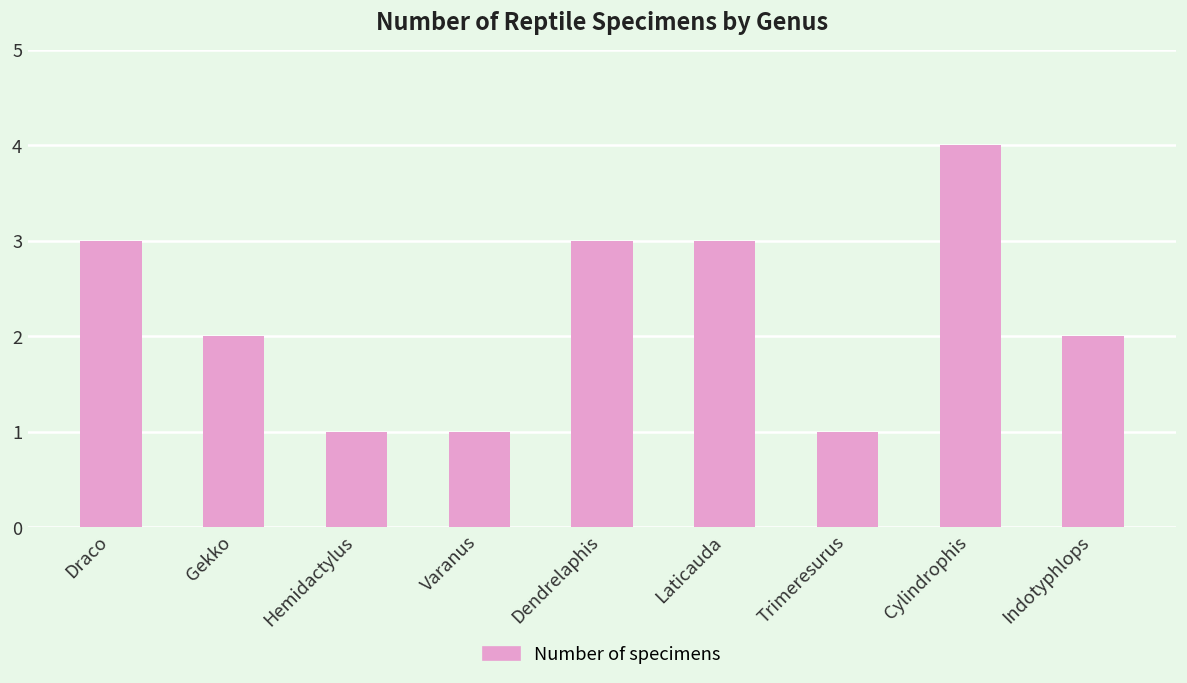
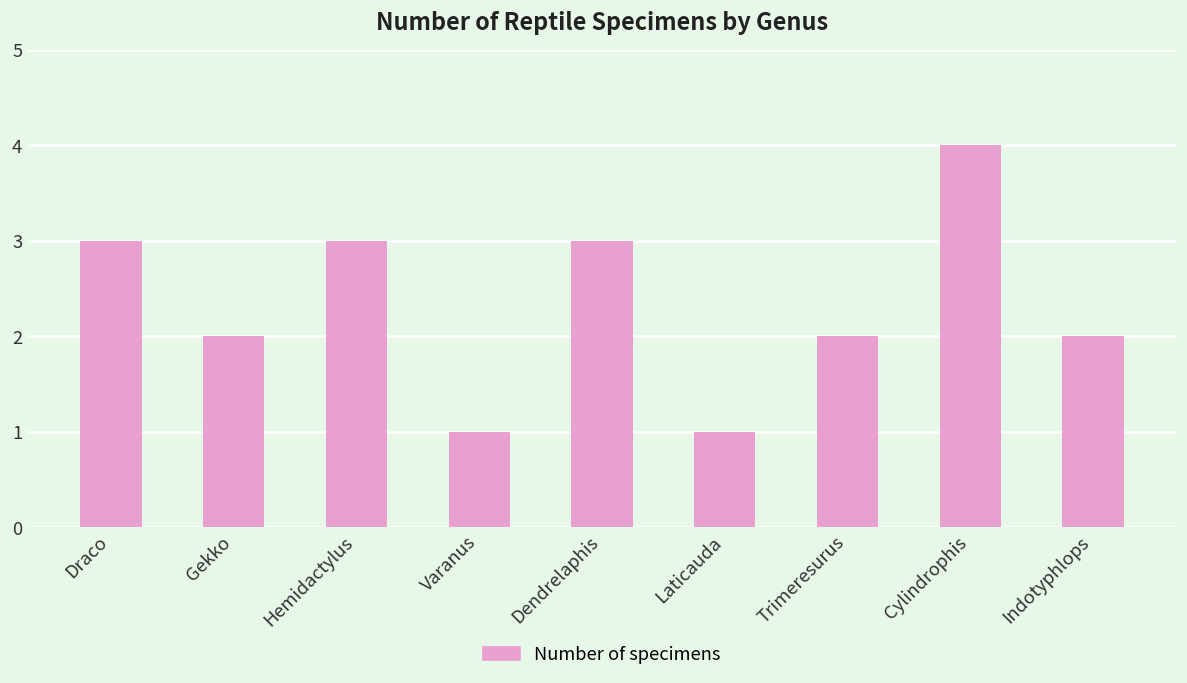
Hemidactylus: 1 -> 3
Laticauda: 3 -> 1
Trimeresurus: 1 -> 2
